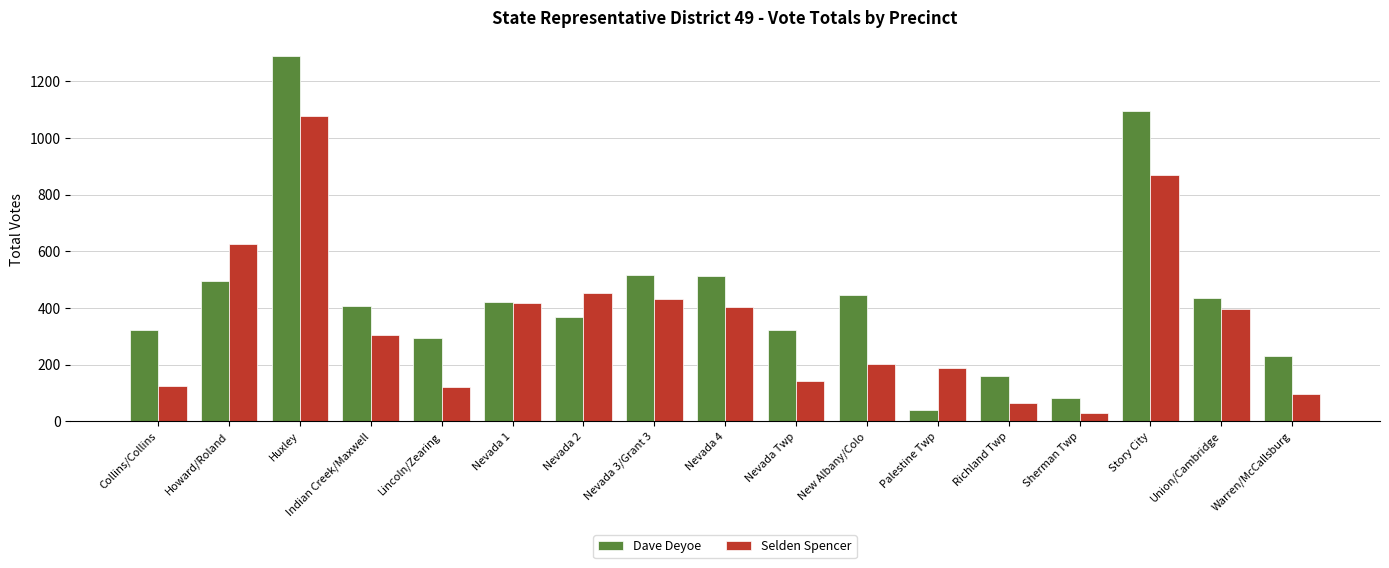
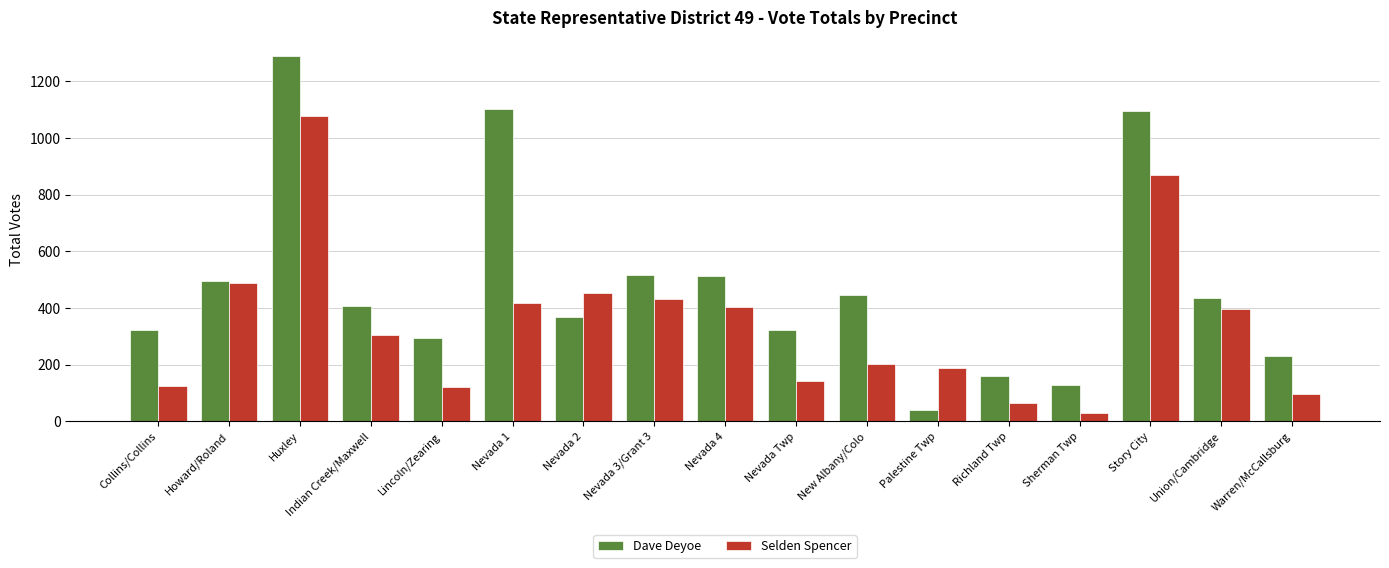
Selden Spencer, Howard/Roland: 630 -> 490
Dave Deyoe, Nevada 1: 420 -> 1100
Dave Deyoe, Sherman Twp: 80 -> 130
